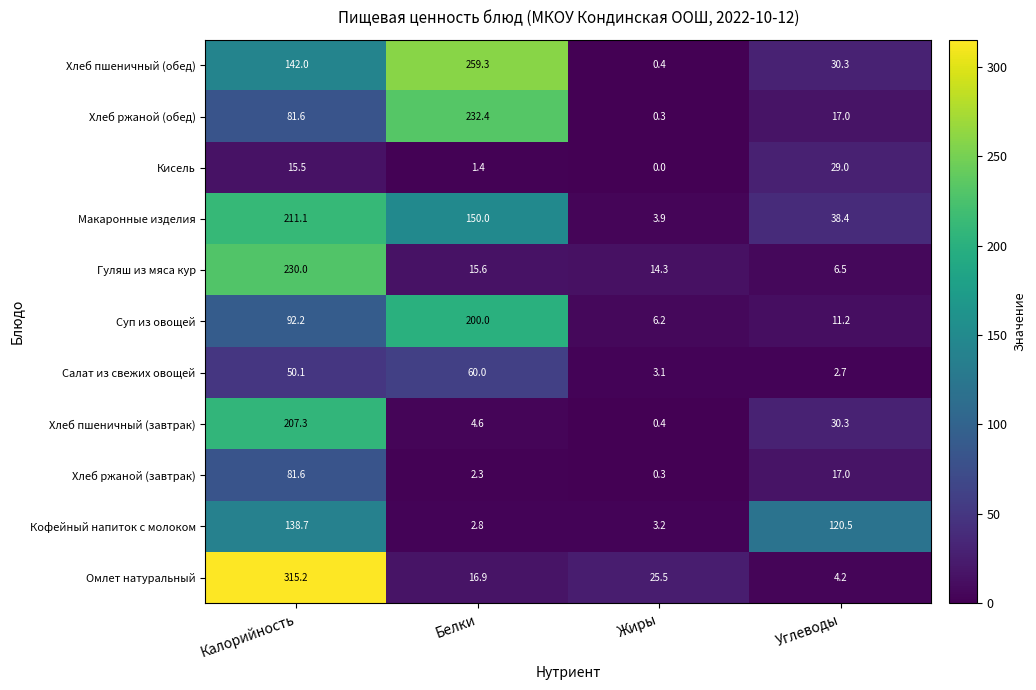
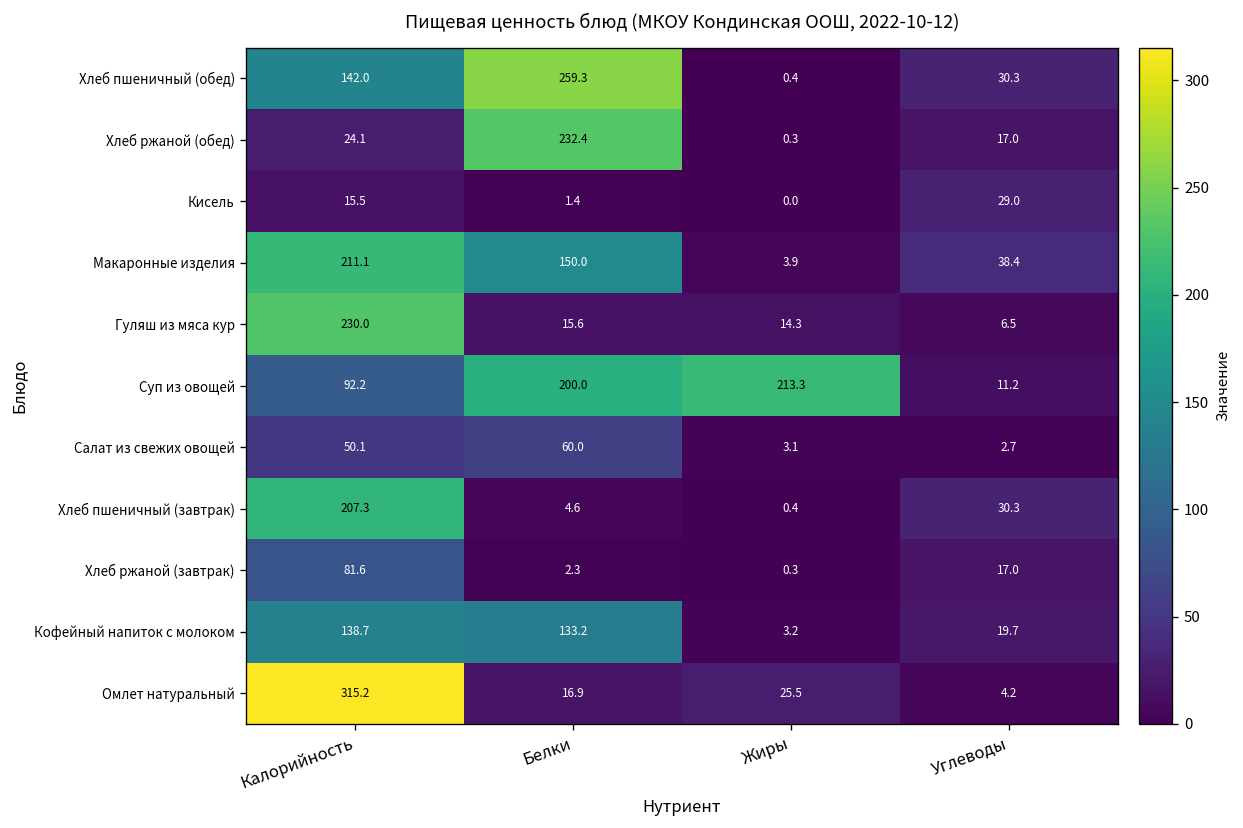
Хлеб ржаной (обед), Калорийность: 81.6 -> 24.1
Суп из овощей, Жиры: 6.2 -> 213.3
Кофейный напиток с молоком, Белки: 2.8 -> 133.2
Кофейный напиток с молоком, Углеводы: 120.5 -> 19.7
